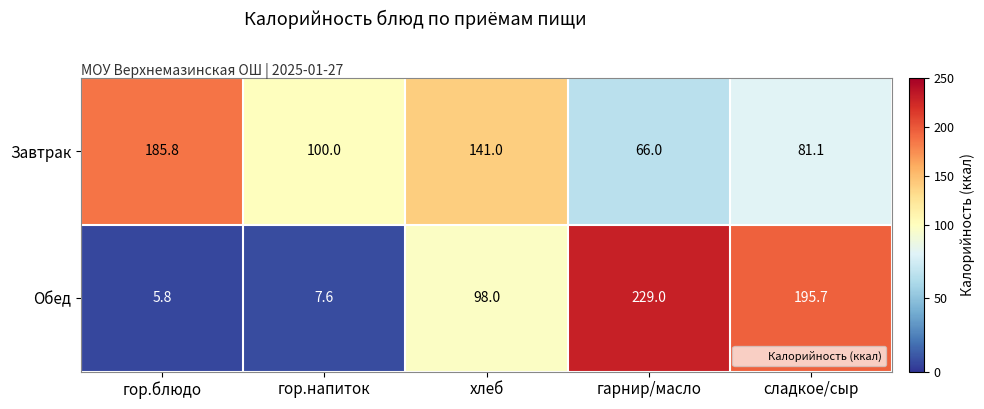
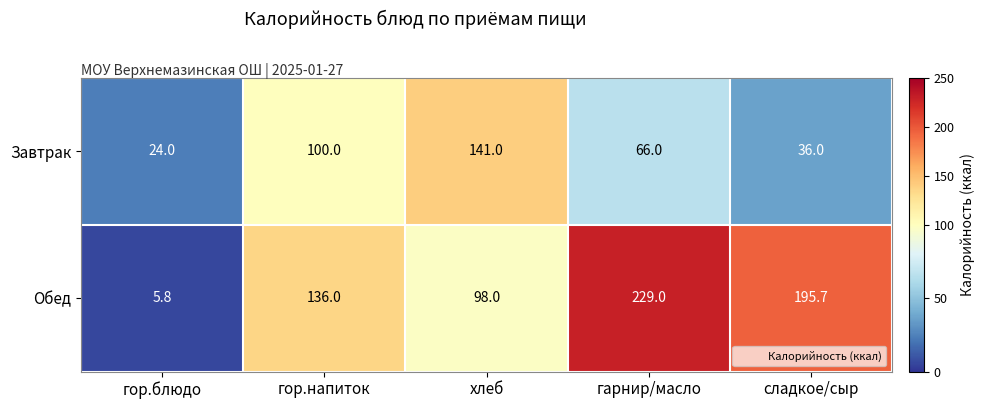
Завтрак, гор.блюдо: 185.8 -> 24.0
Завтрак, сладкое/сыр: 81.1 -> 36.0
Обед, гор.напиток: 7.6 -> 136.0
